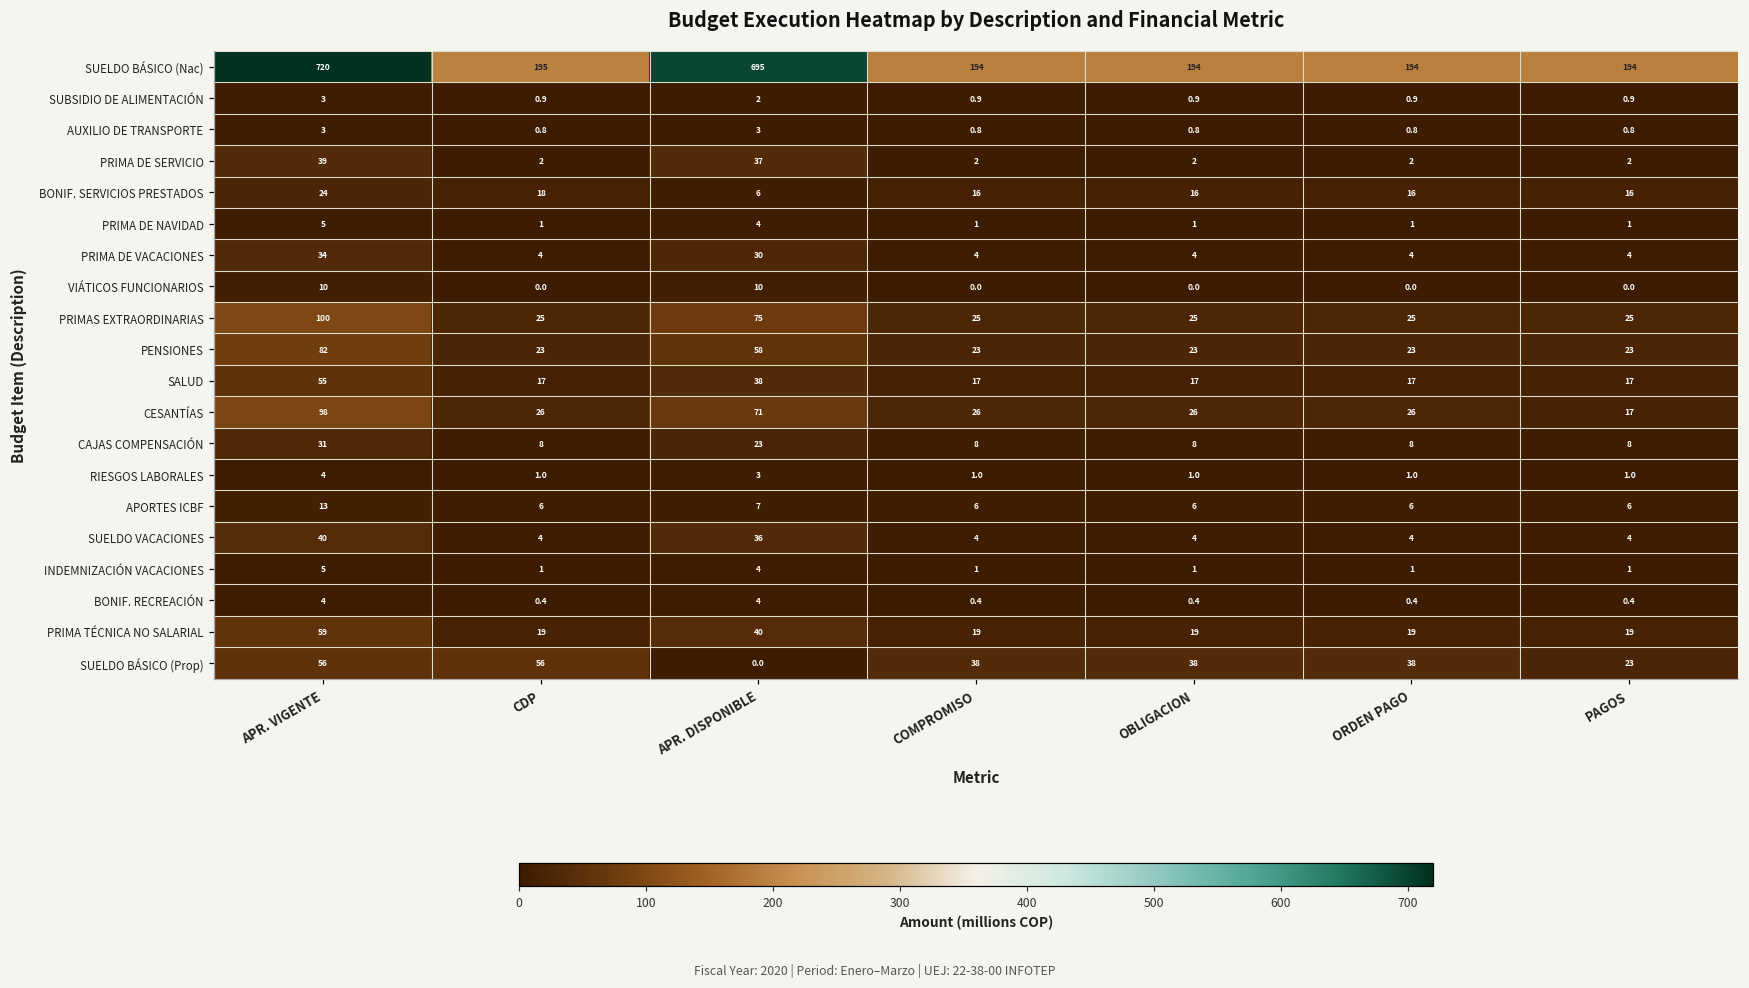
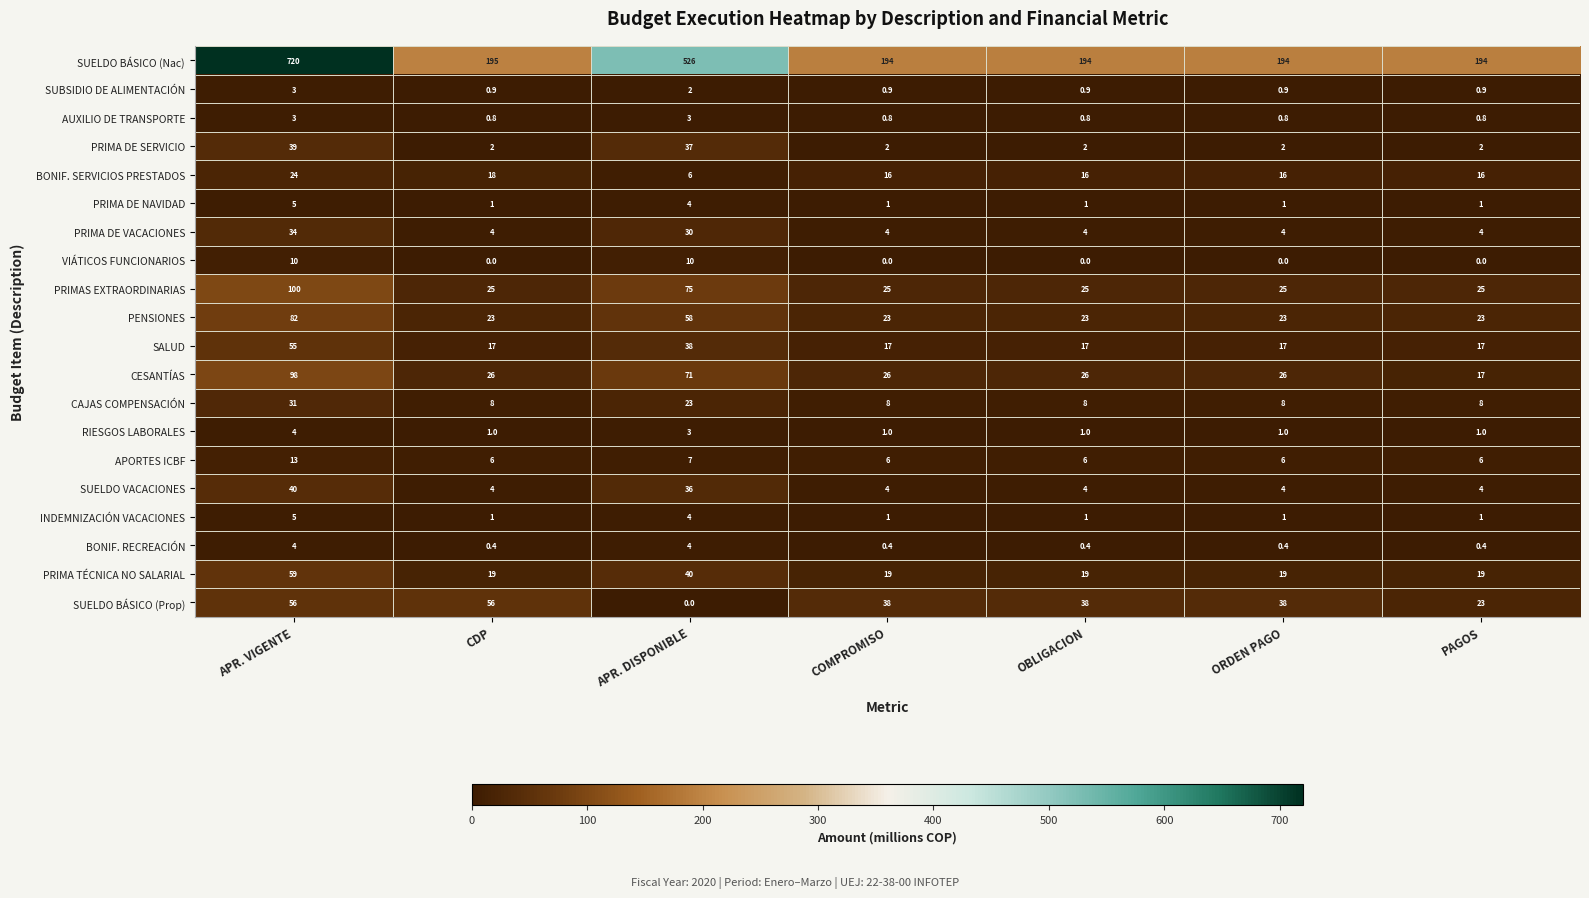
SUELDO BÁSICO (Nac), APR. DISPONIBLE: 695 -> 526
